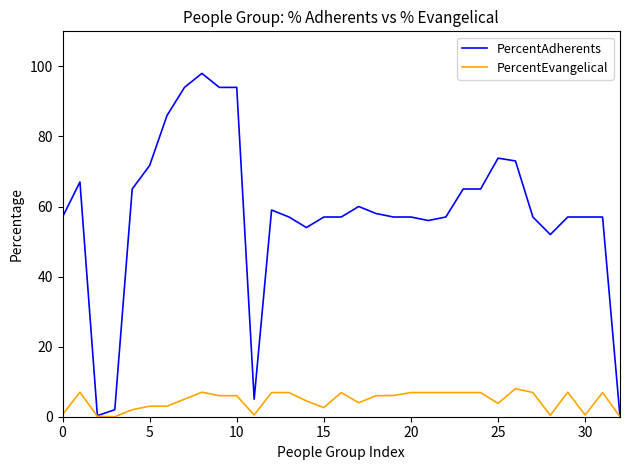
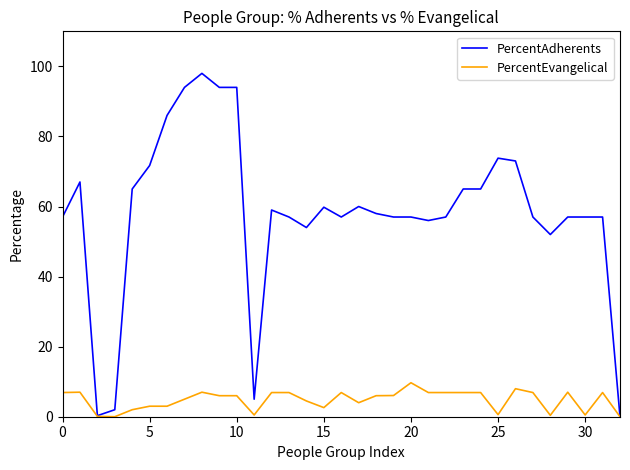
PercentEvangelical, 0: 1 -> 7
PercentAdherents, 15: 57 -> 60
PercentEvangelical, 20: 7 -> 10
PercentEvangelical, 25: 4 -> 1
